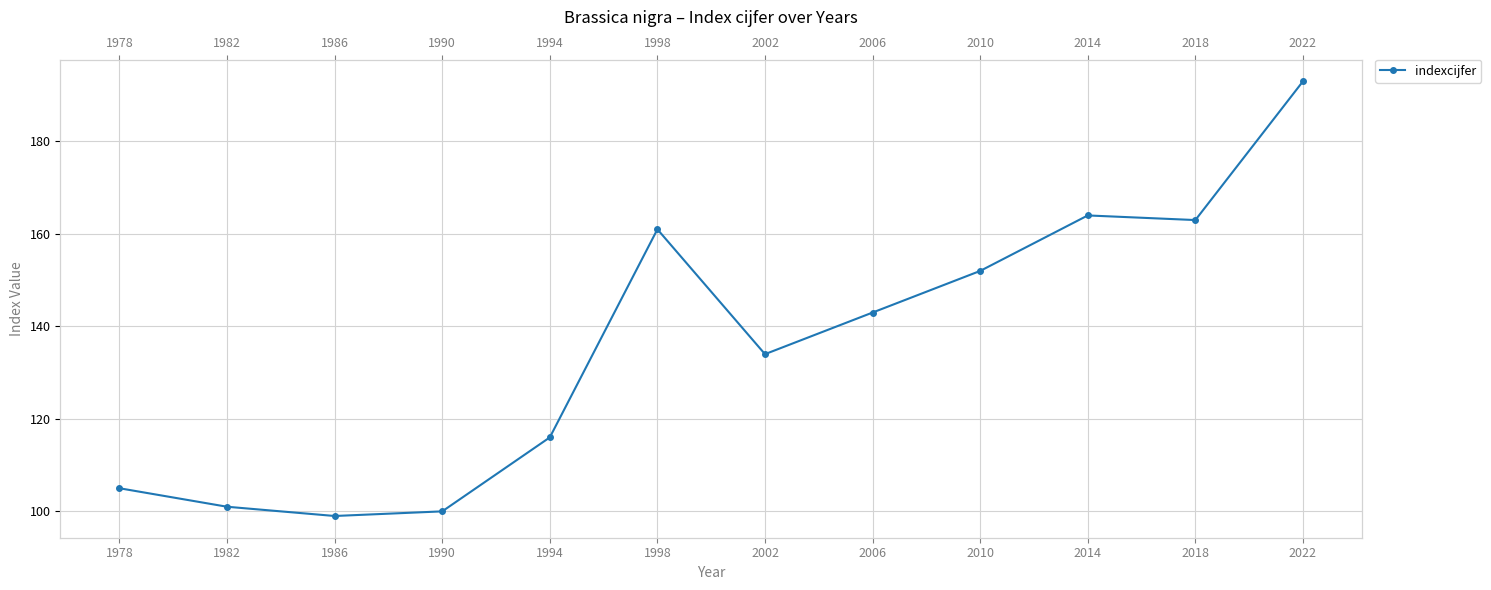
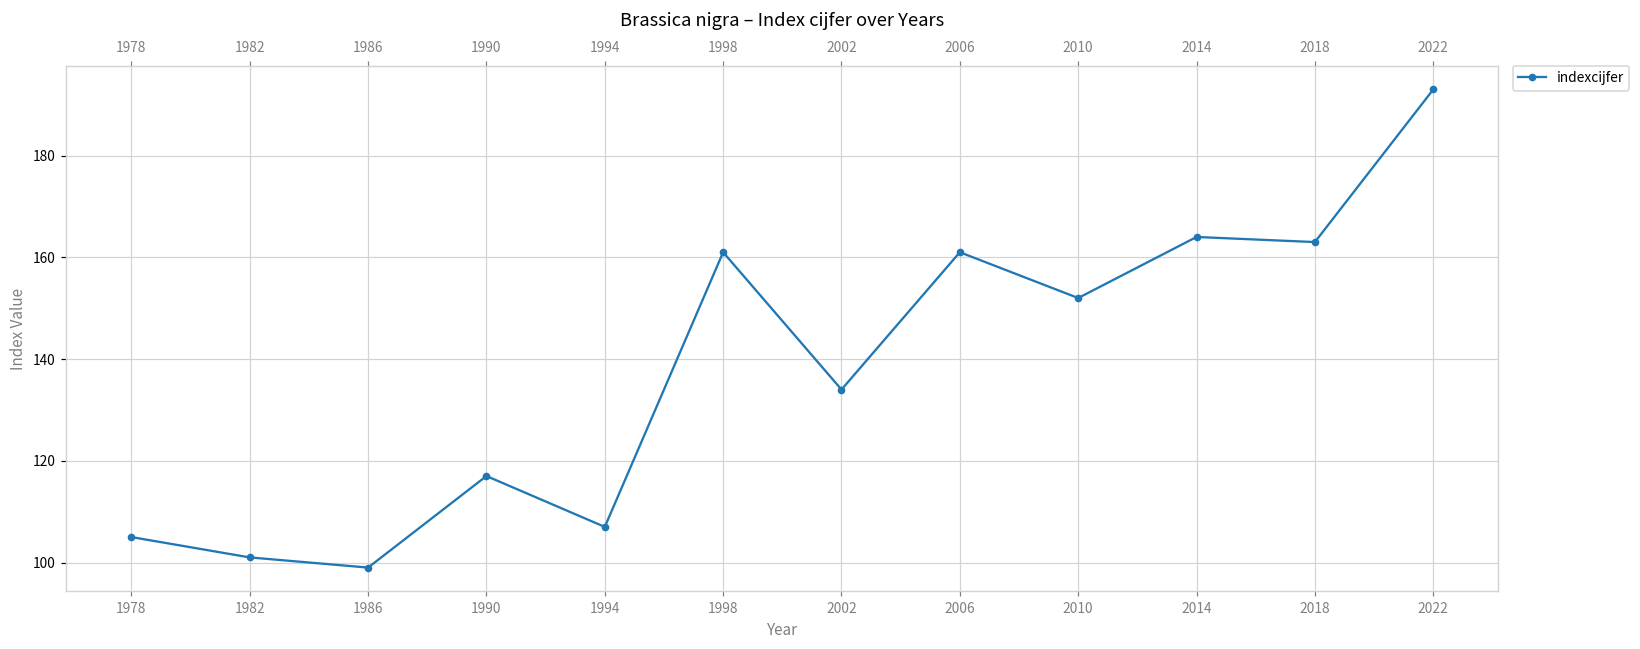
1990: 100 -> 117
1994: 116 -> 107
2006: 143 -> 161
